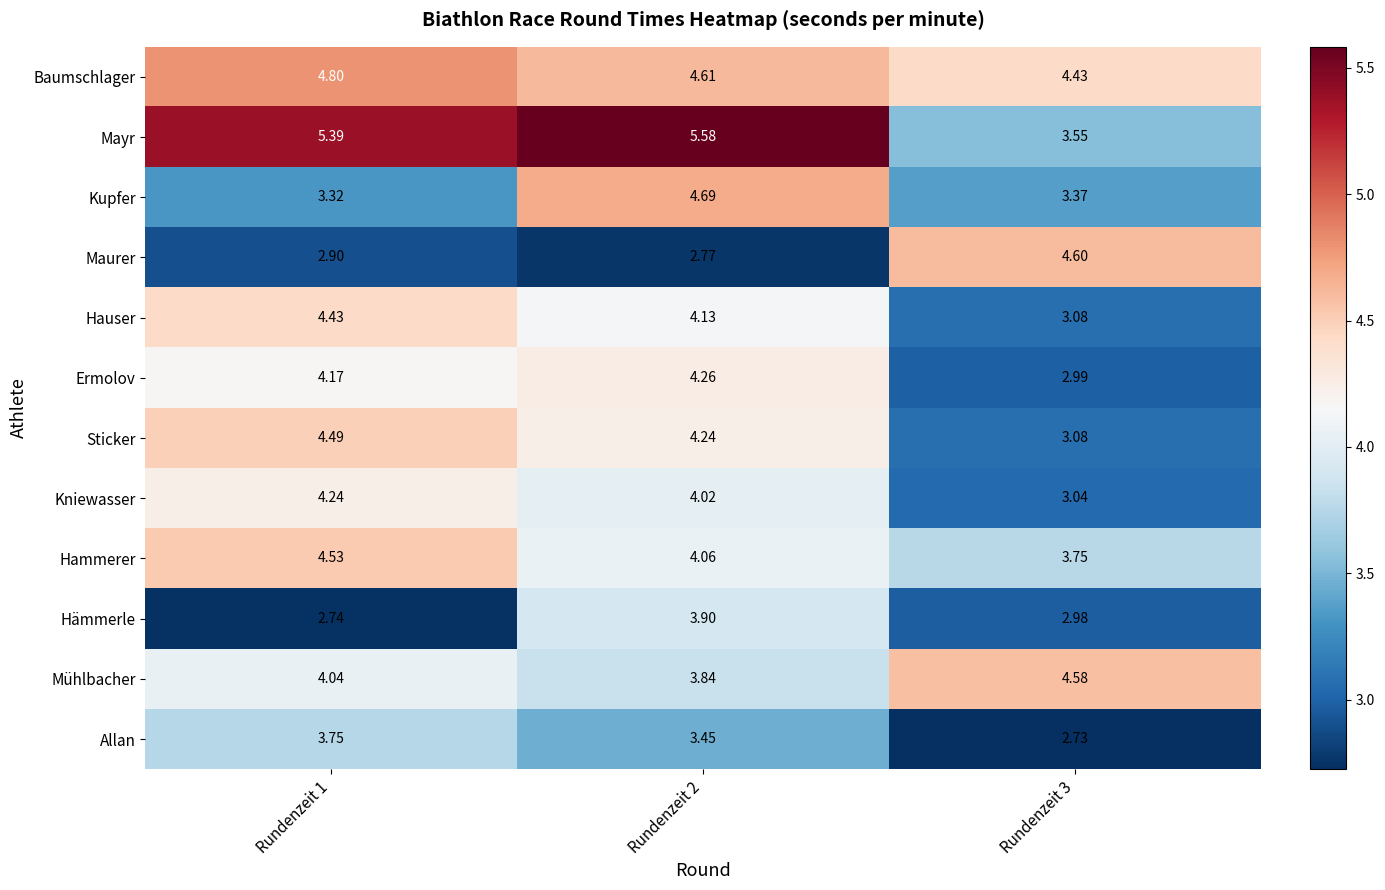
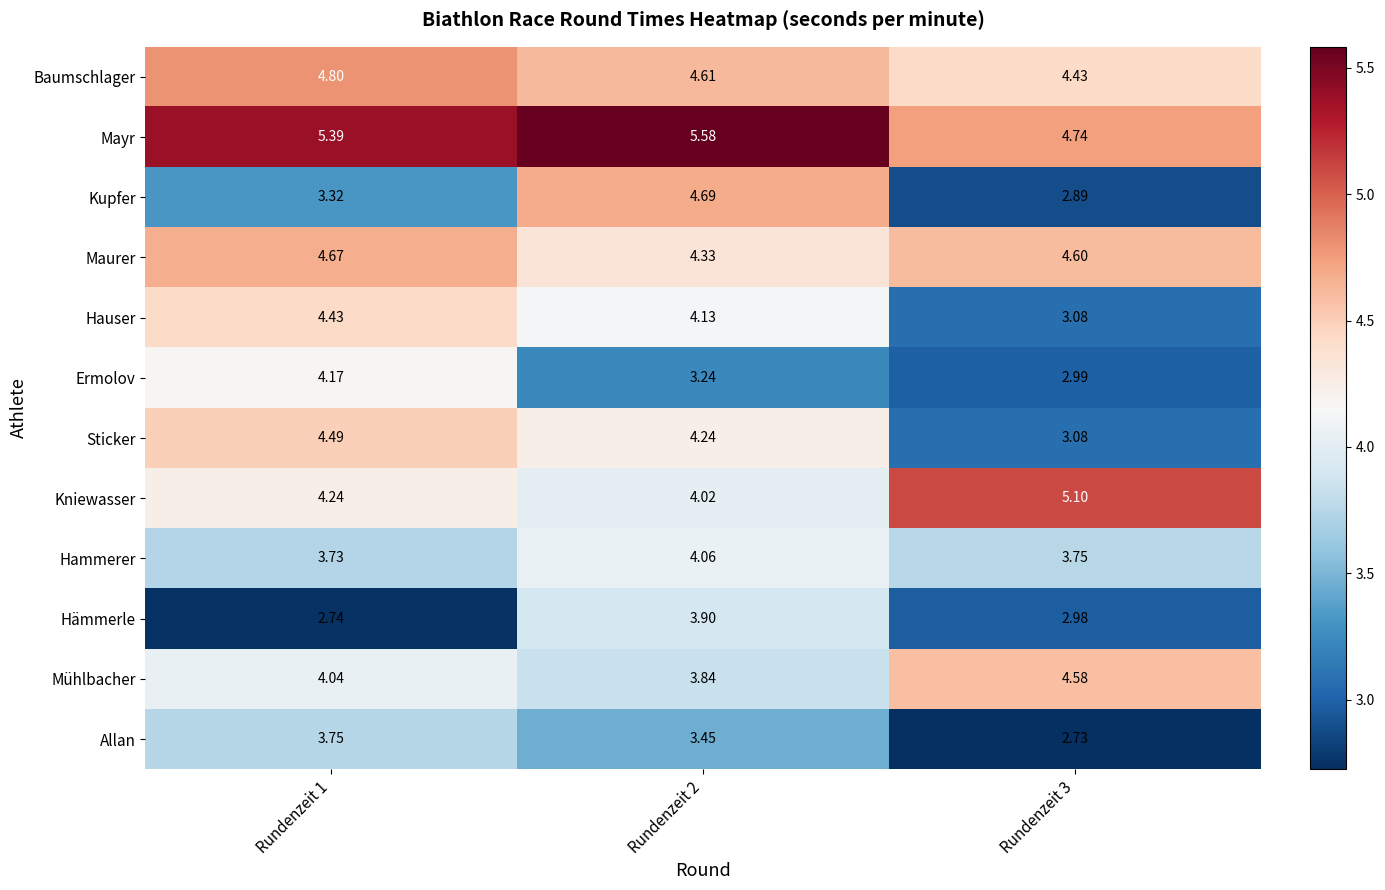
Mayr, Rundenzeit 3: 3.55 -> 4.74
Kupfer, Rundenzeit 3: 3.37 -> 2.89
Maurer, Rundenzeit 1: 2.90 -> 4.67
Maurer, Rundenzeit 2: 2.77 -> 4.33
Ermolov, Rundenzeit 2: 4.26 -> 3.24
Kniewasser, Rundenzeit 3: 3.04 -> 5.10
Hammerer, Rundenzeit 1: 4.53 -> 3.73
